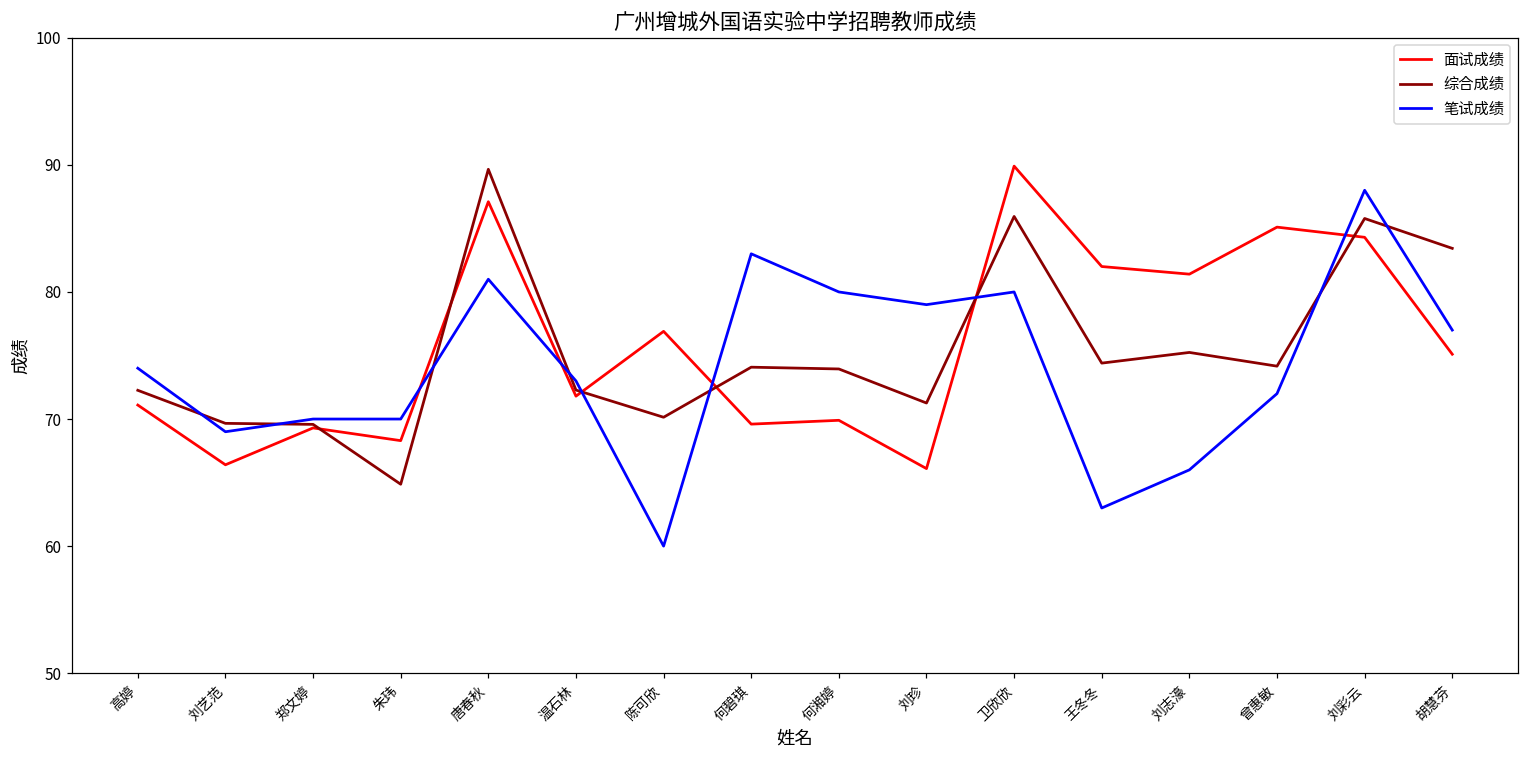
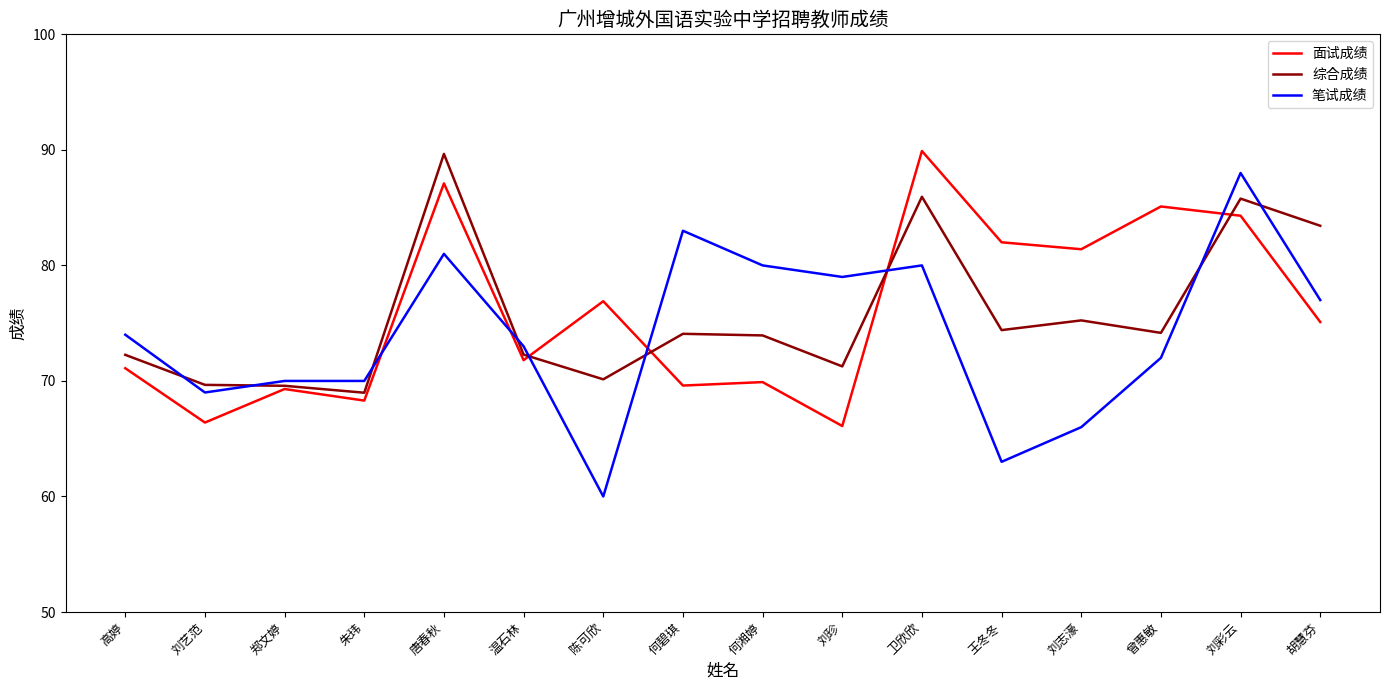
综合成绩, 朱玮: 64.9 -> 69.0
